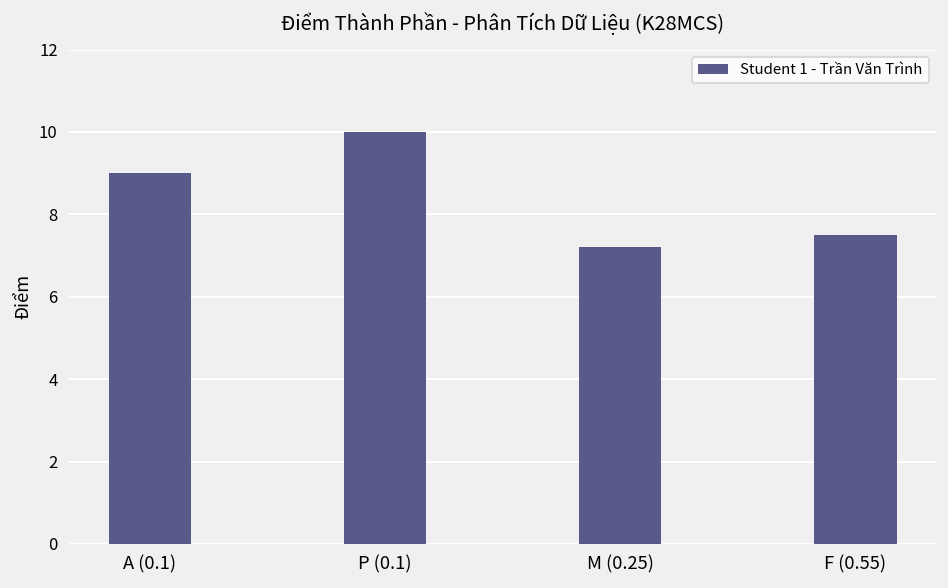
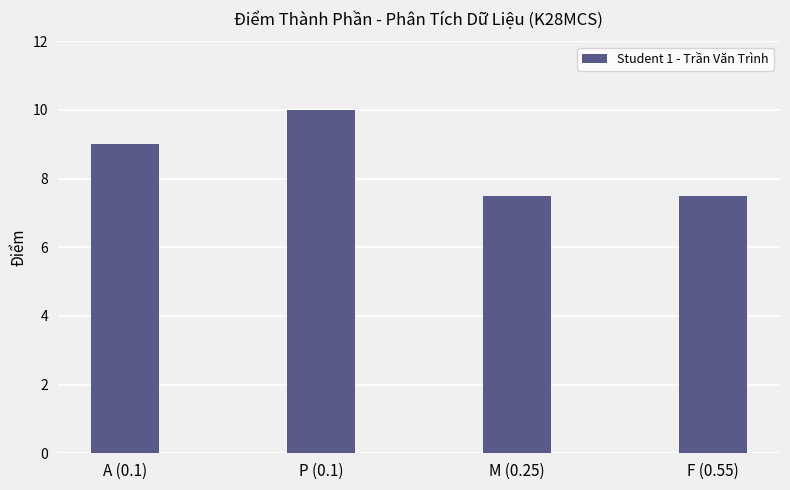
M (0.25): 7.2 -> 7.5
